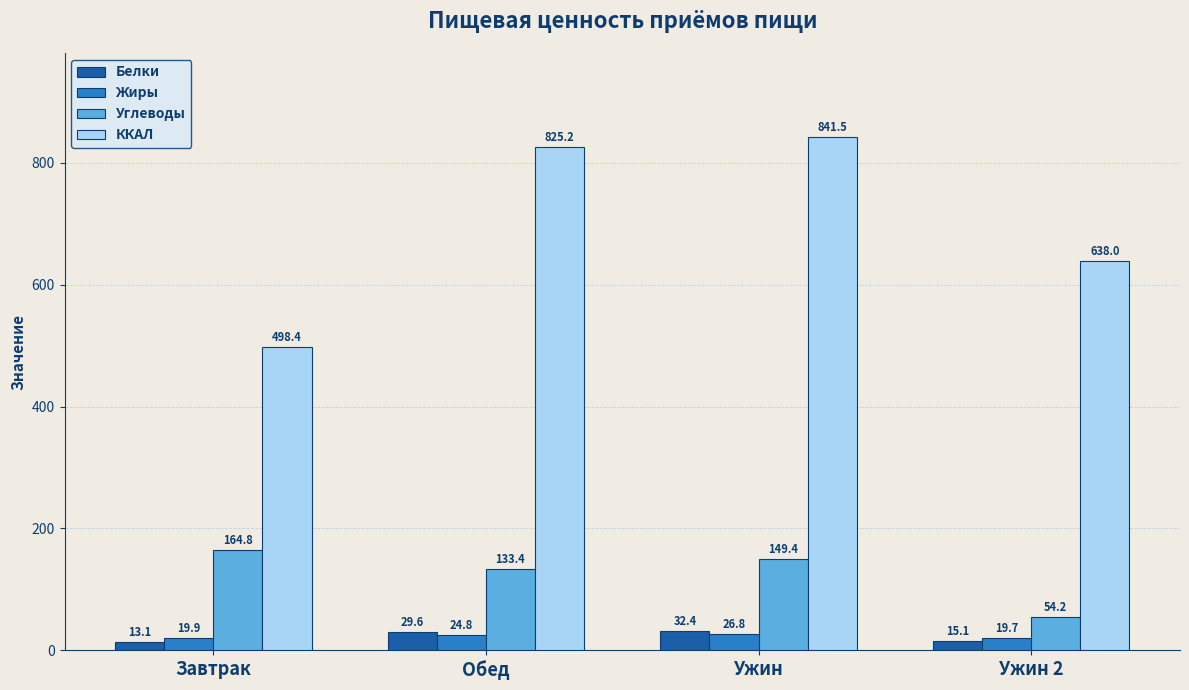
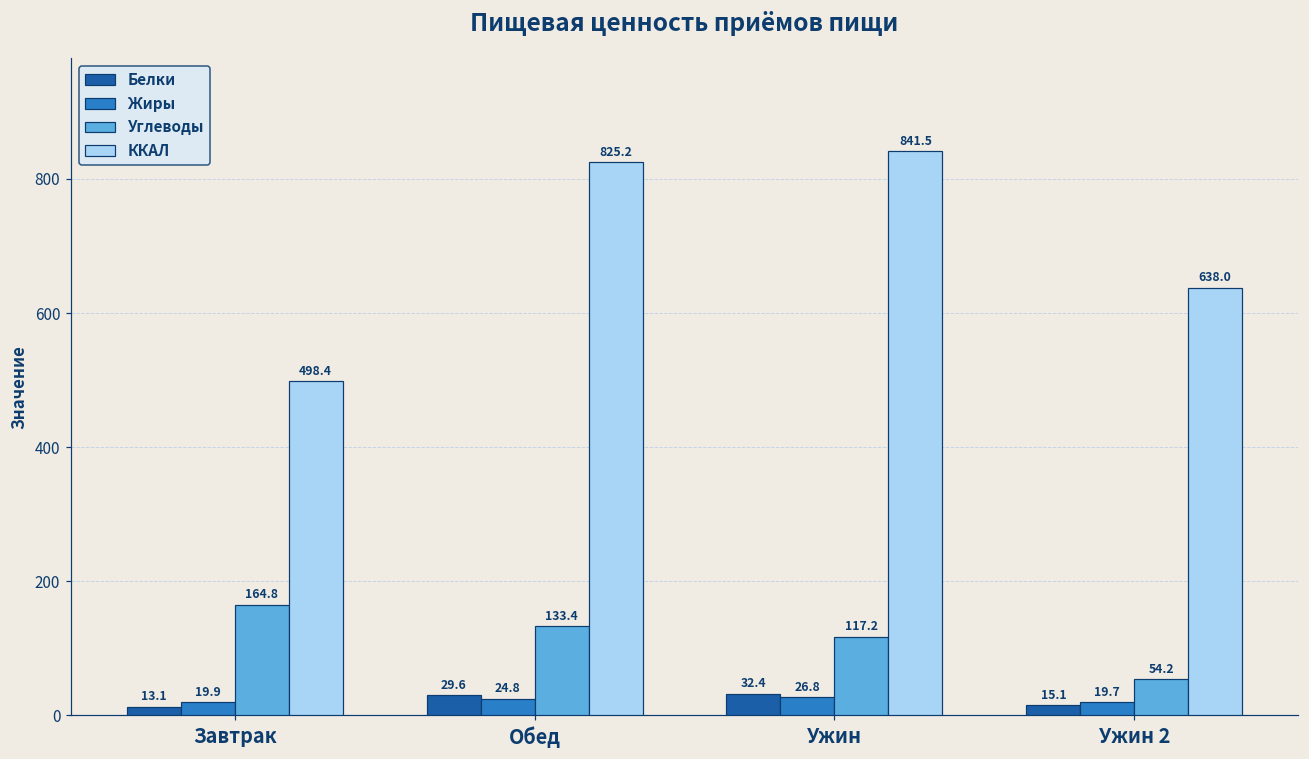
Углеводы, Ужин: 149.4 -> 117.2
